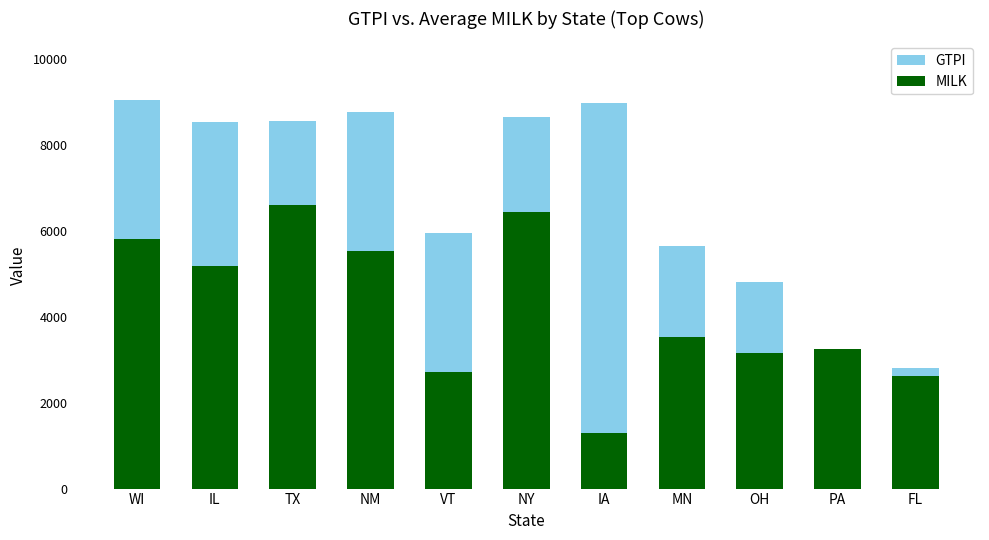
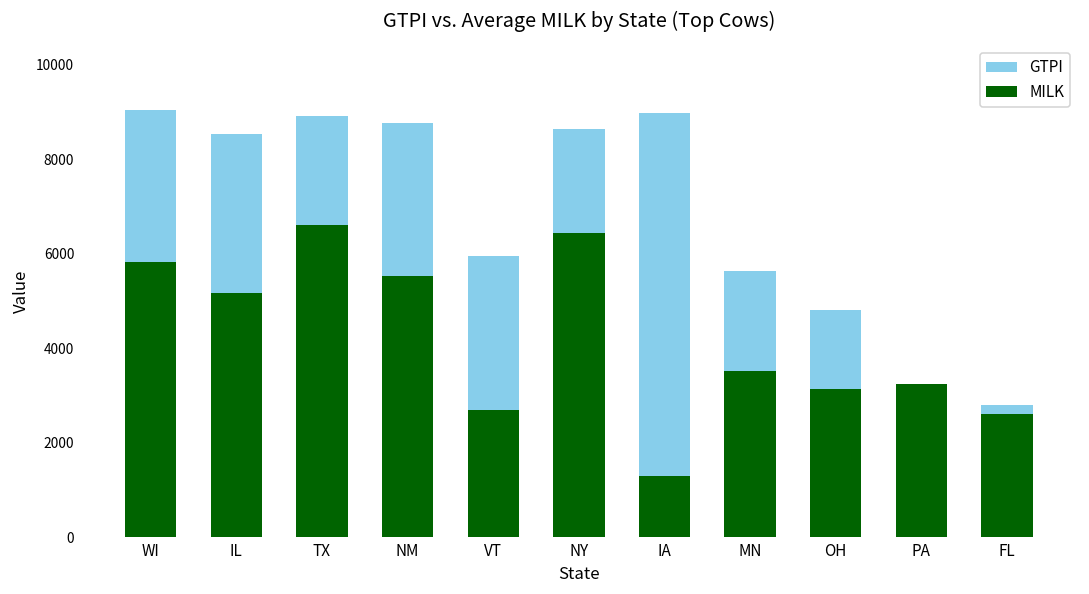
GTPI, TX: 8600 -> 8900
